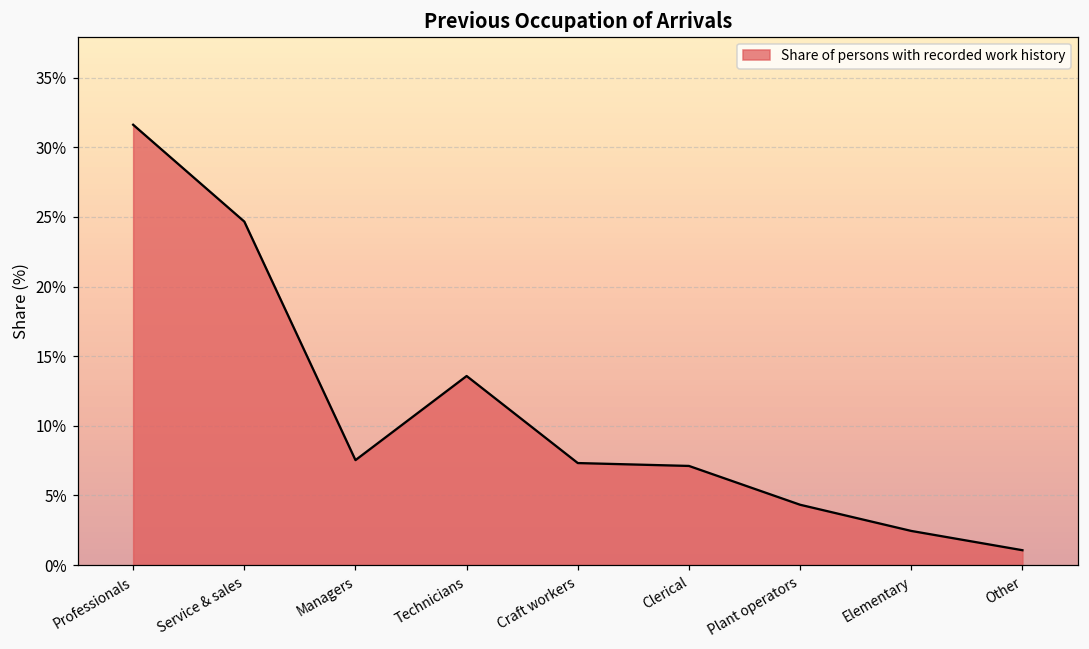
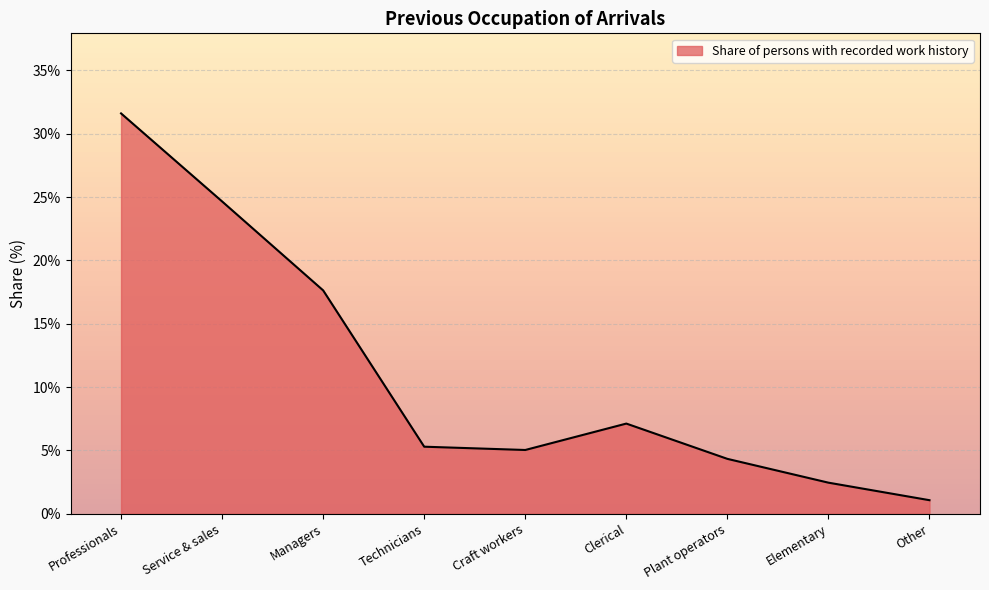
Managers: 7.5% -> 17.6%
Technicians: 13.6% -> 5.3%
Craft workers: 7.3% -> 5.0%
